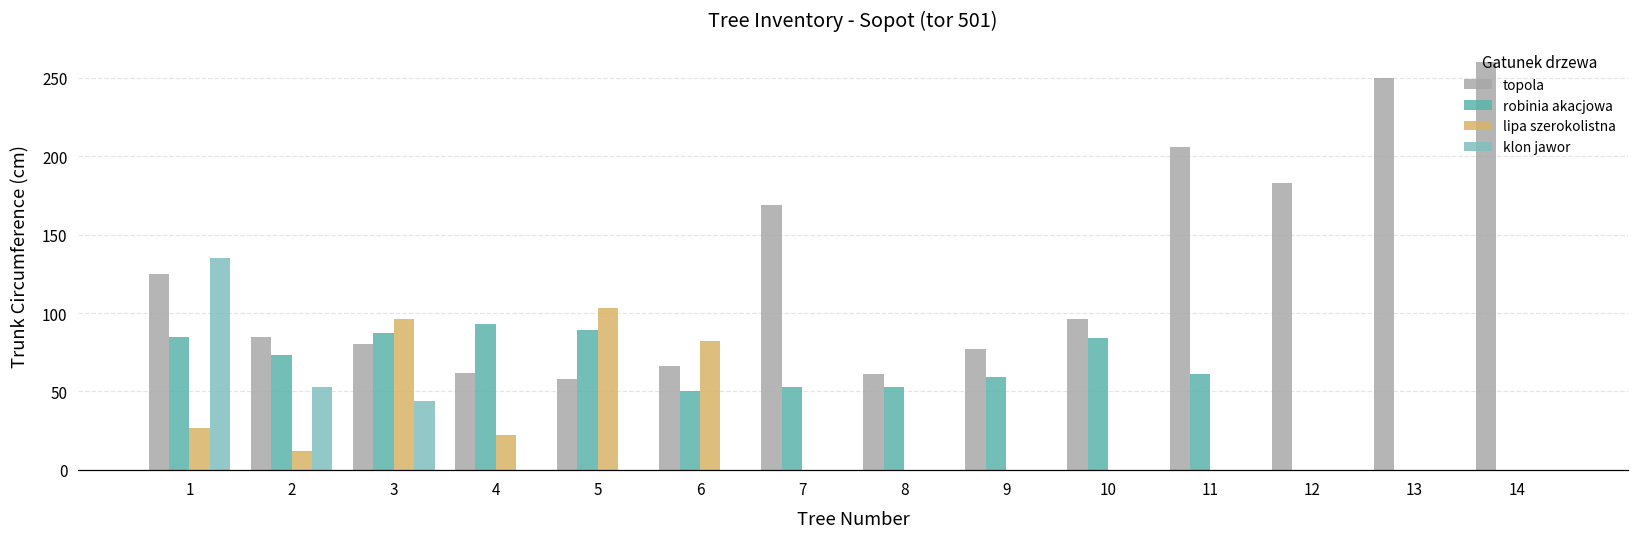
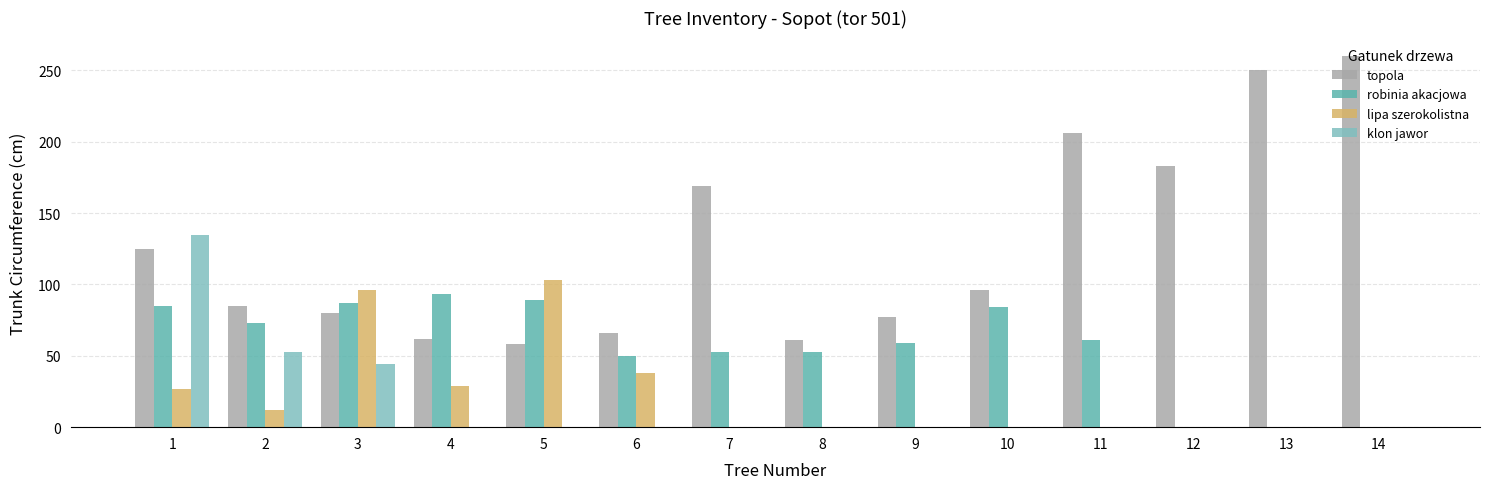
lipa szerokolistna, 4: 22 -> 29
lipa szerokolistna, 6: 82 -> 38
